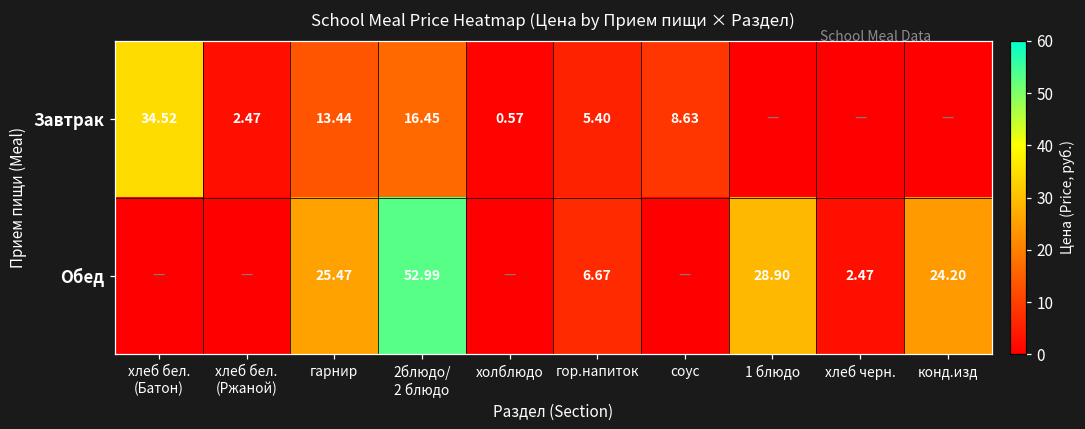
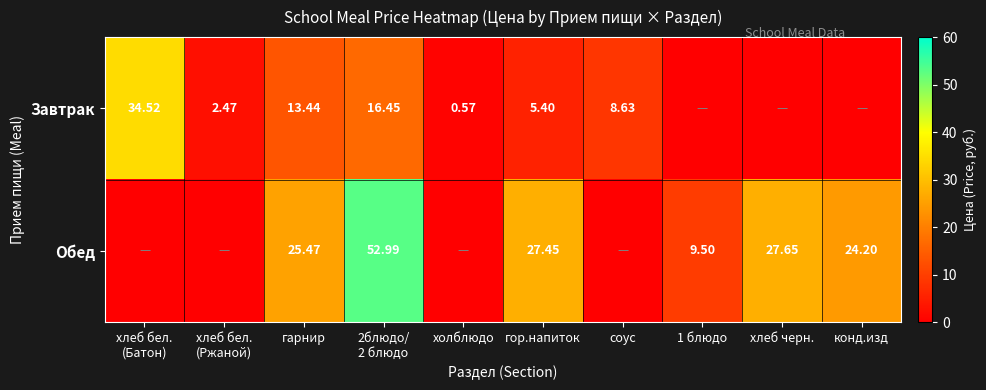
Обед, гор.напиток: 6.67 -> 27.45
Обед, 1 блюдо: 28.90 -> 9.50
Обед, хлеб черн.: 2.47 -> 27.65
